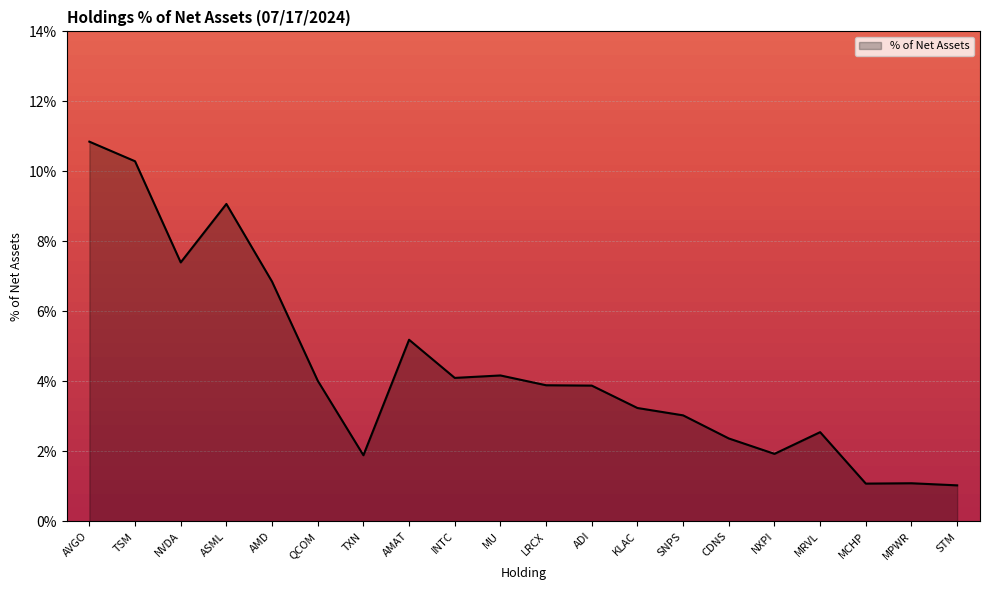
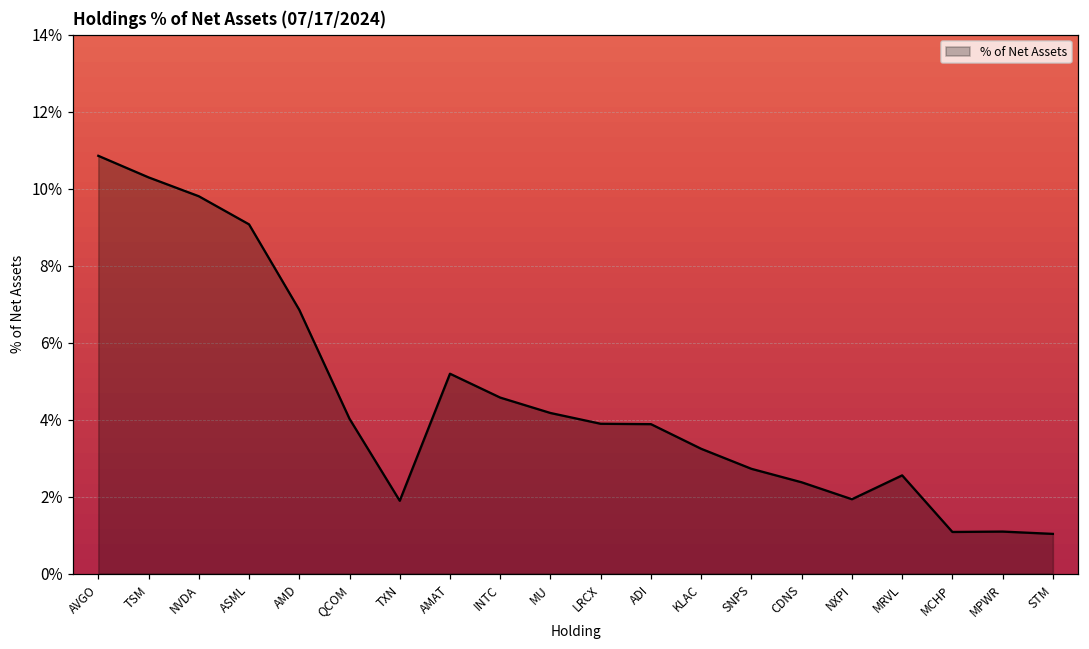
NVDA: 7.4% -> 9.8%
INTC: 4.1% -> 4.6%
SNPS: 3.0% -> 2.7%
